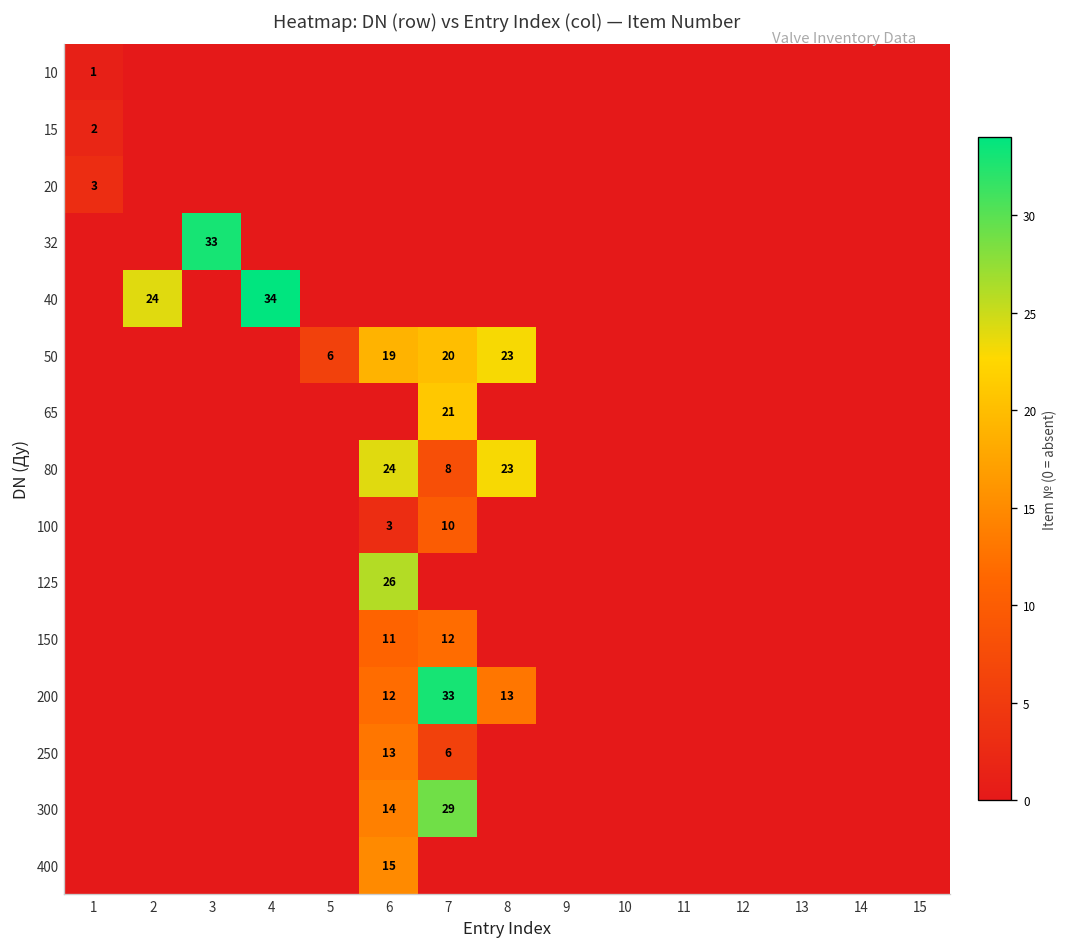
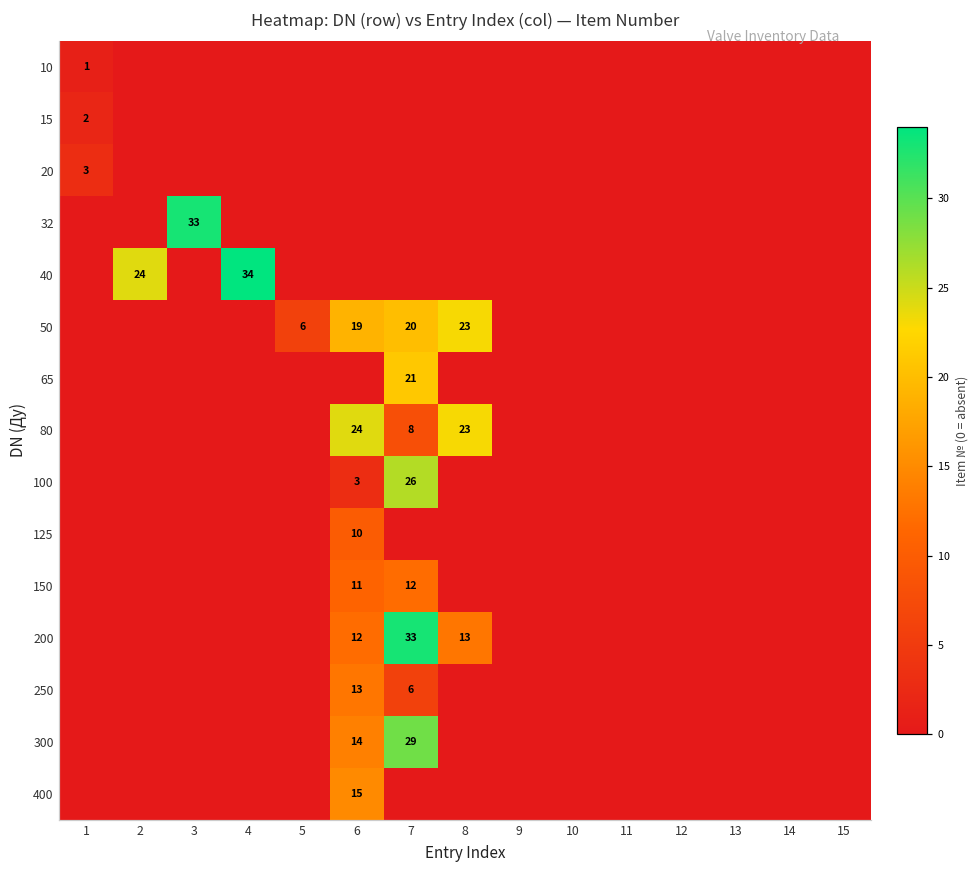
100, 7: 10 -> 26
125, 6: 26 -> 10
